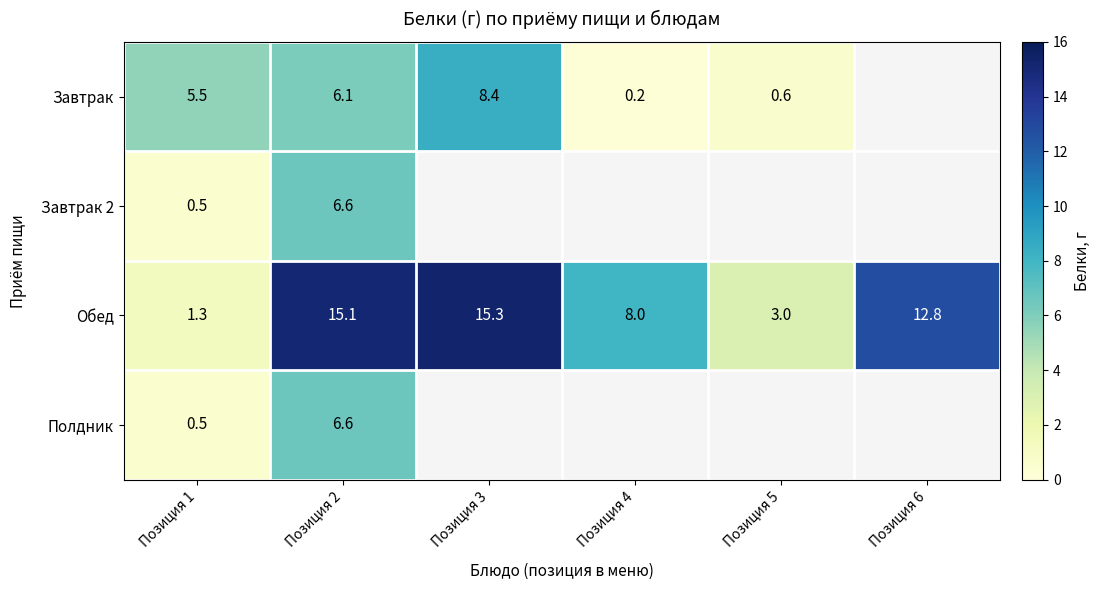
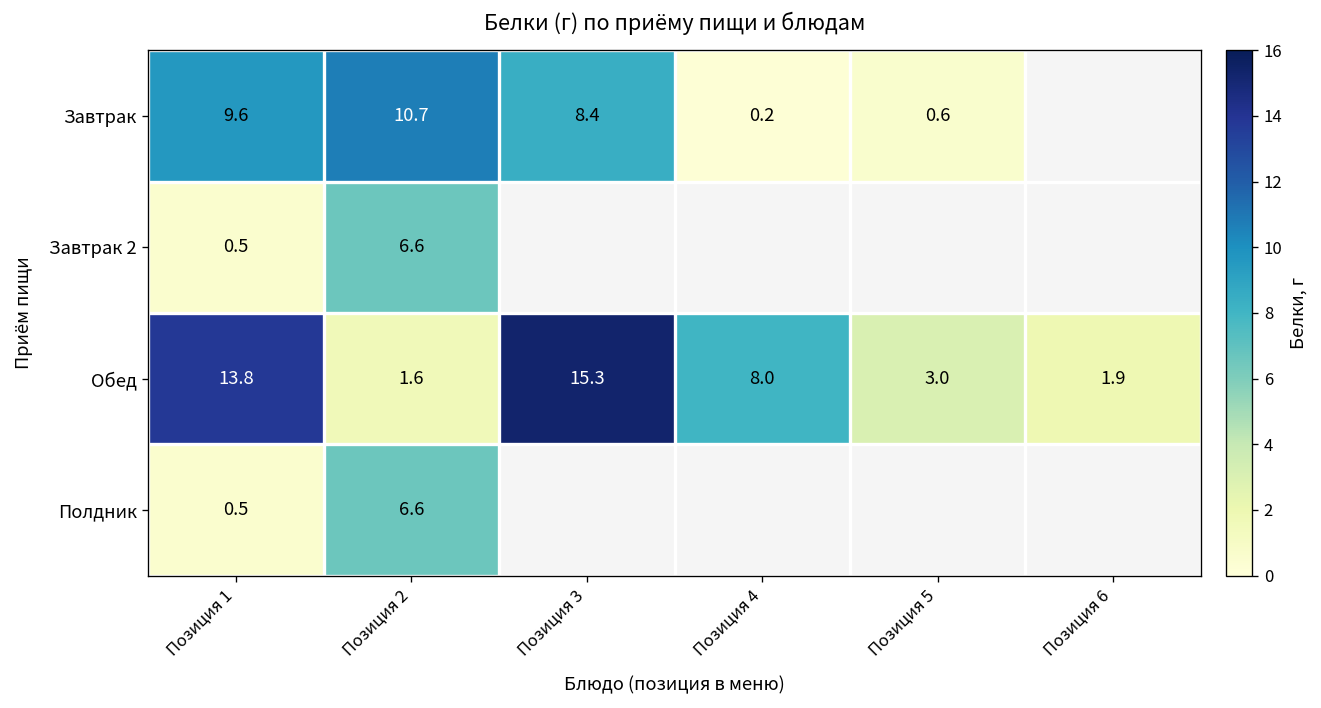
Завтрак, Позиция 1: 5.5 -> 9.6
Завтрак, Позиция 2: 6.1 -> 10.7
Обед, Позиция 1: 1.3 -> 13.8
Обед, Позиция 2: 15.1 -> 1.6
Обед, Позиция 6: 12.8 -> 1.9
